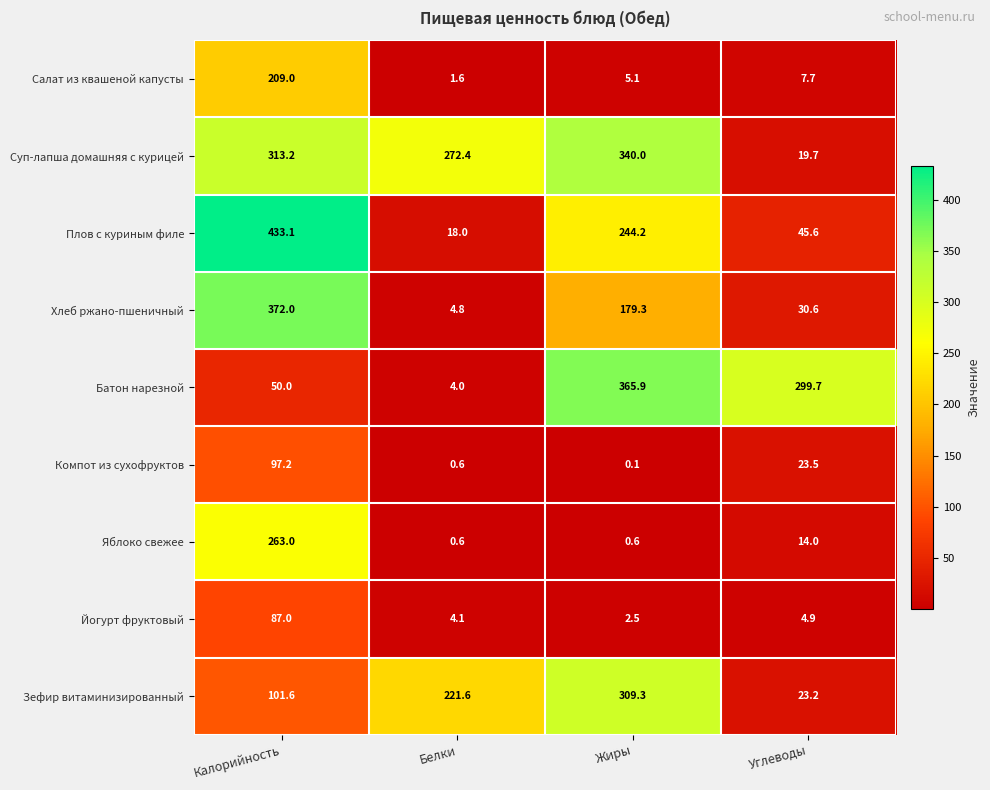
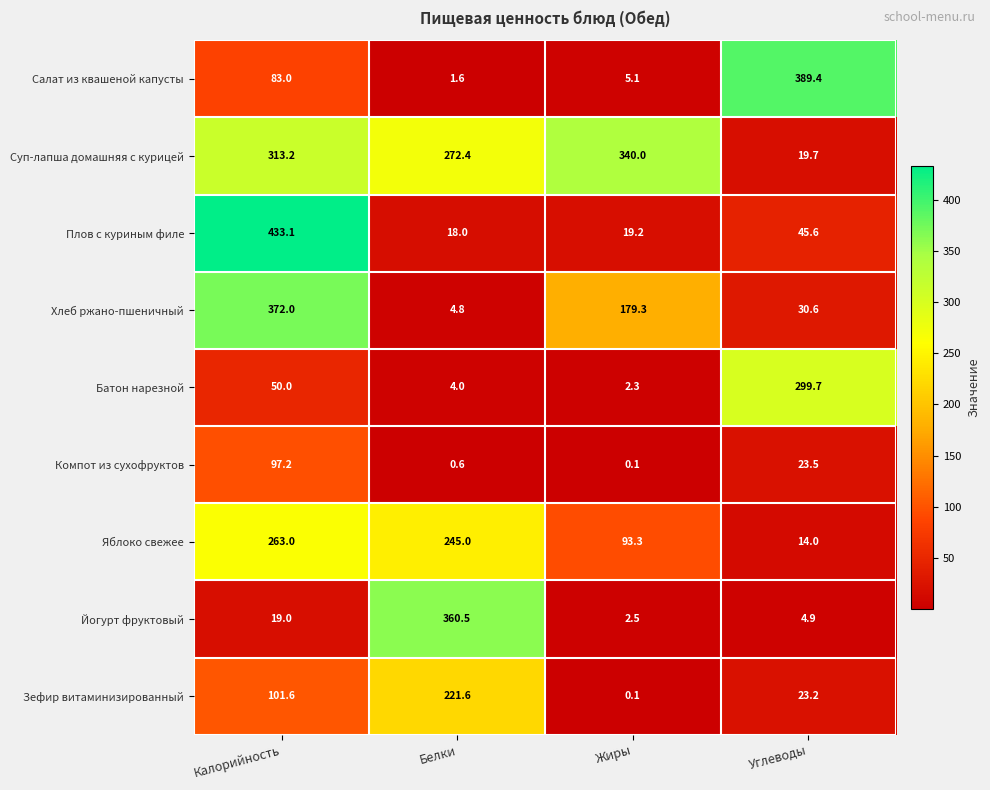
Салат из квашеной капусты, Калорийность: 209.0 -> 83.0
Салат из квашеной капусты, Углеводы: 7.7 -> 389.4
Плов с куриным филе, Жиры: 244.2 -> 19.2
Батон нарезной, Жиры: 365.9 -> 2.3
Яблоко свежее, Белки: 0.6 -> 245.0
Яблоко свежее, Жиры: 0.6 -> 93.3
Йогурт фруктовый, Калорийность: 87.0 -> 19.0
Йогурт фруктовый, Белки: 4.1 -> 360.5
Зефир витаминизированный, Жиры: 309.3 -> 0.1
